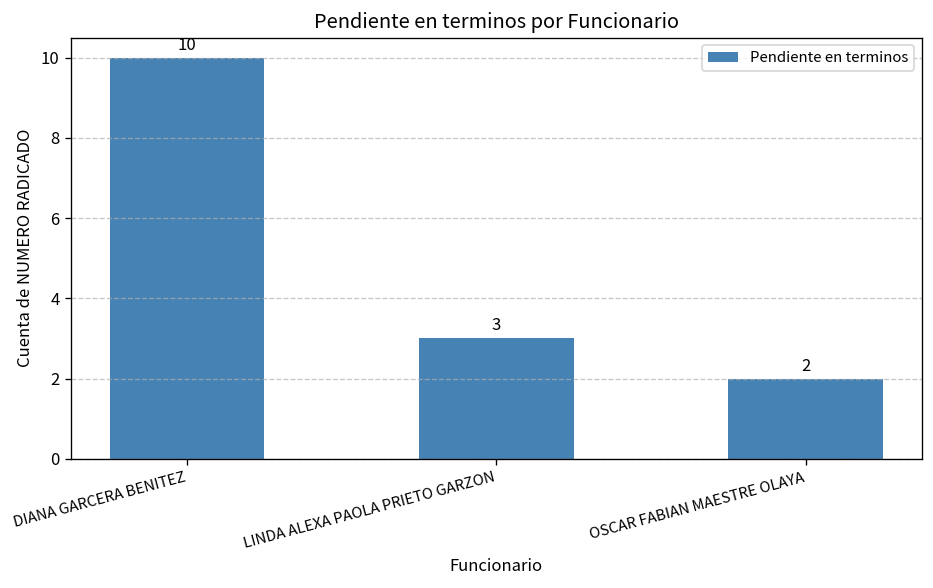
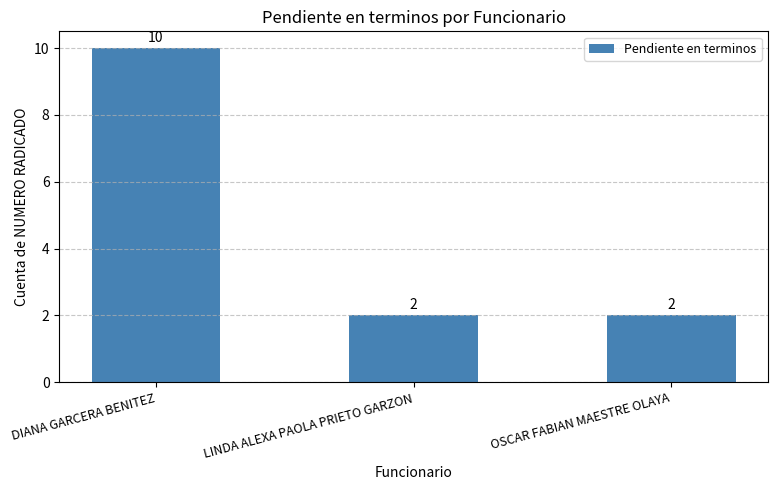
LINDA ALEXA PAOLA PRIETO GARZON: 3 -> 2
